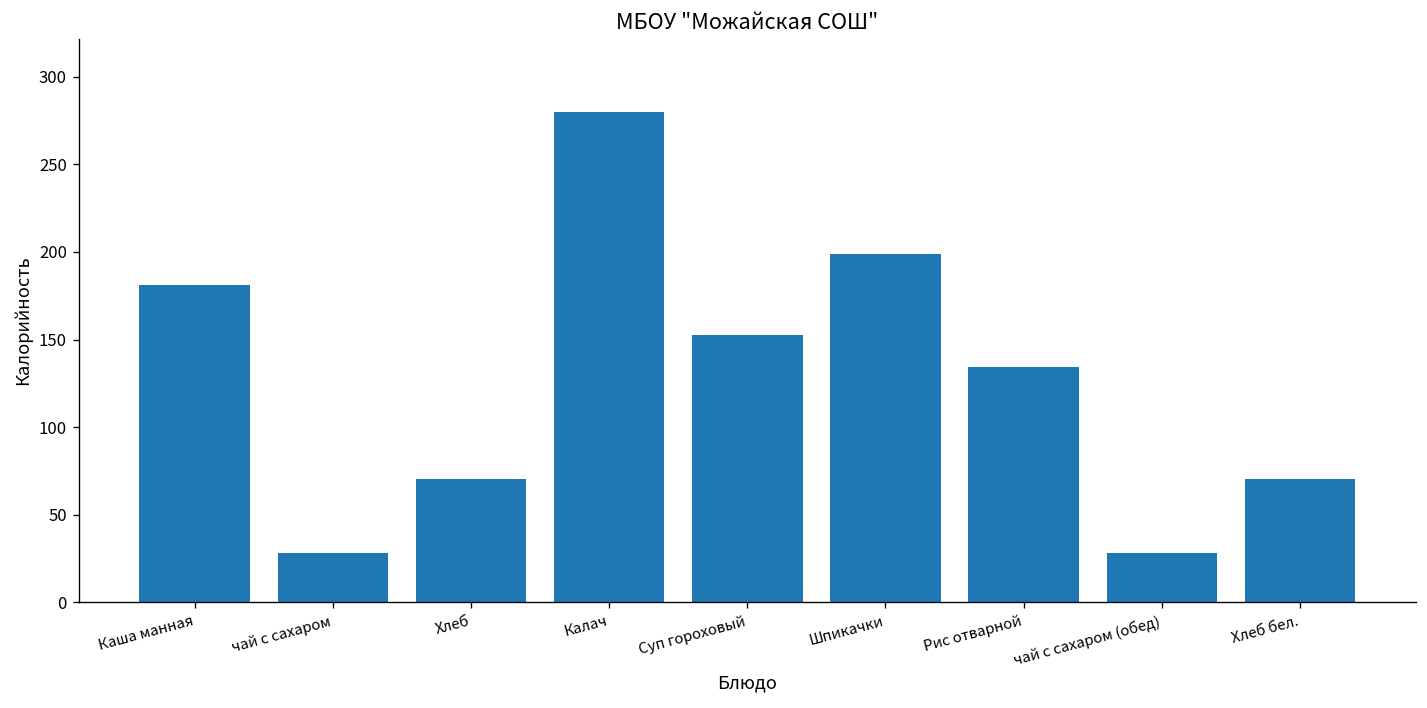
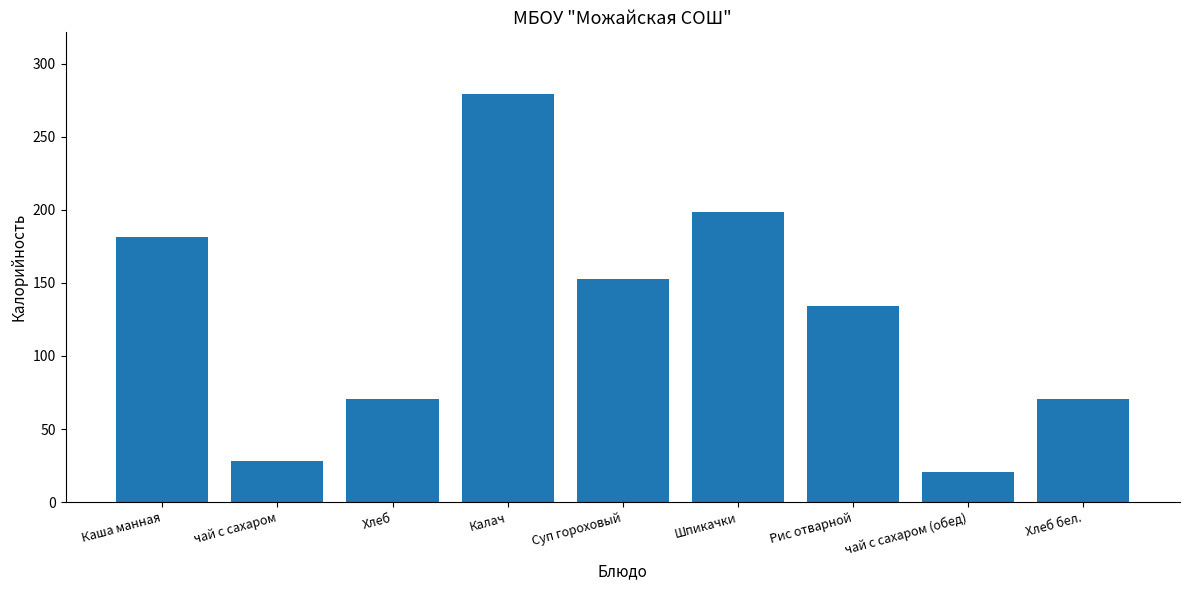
чай с сахаром (обед): 28 -> 20
